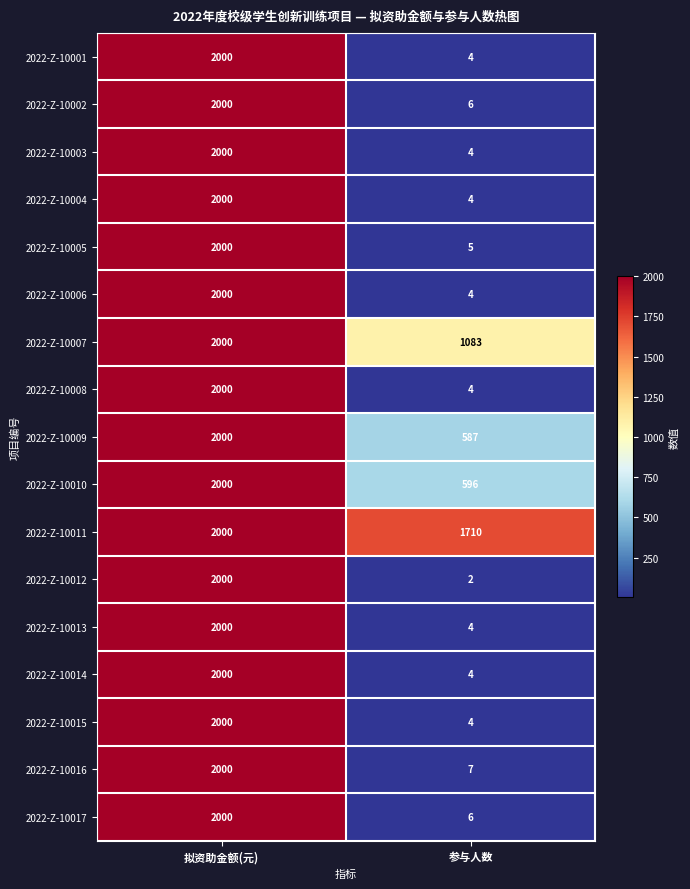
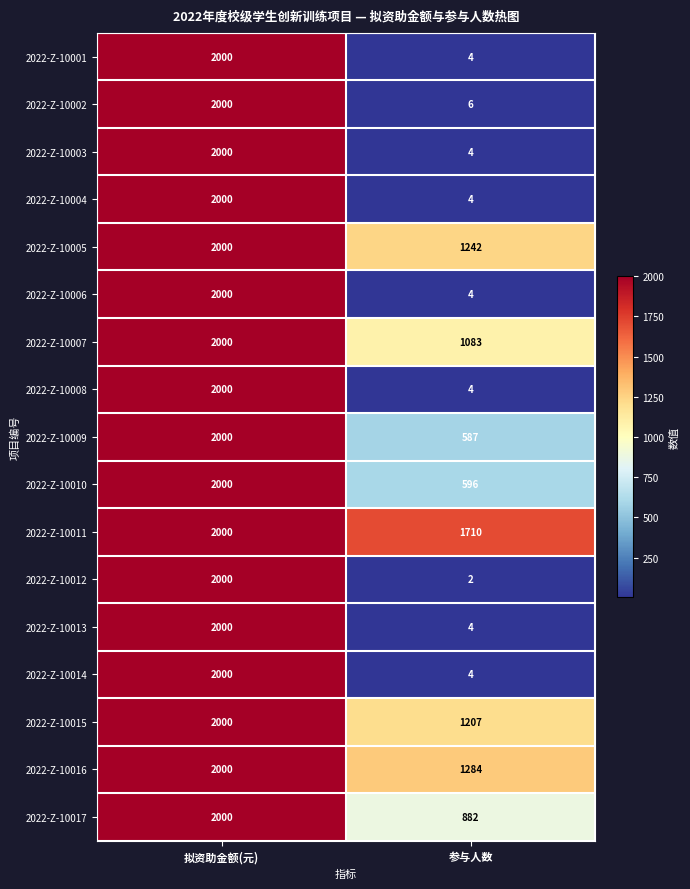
2022-Z-10005, 参与人数: 5 -> 1242
2022-Z-10015, 参与人数: 4 -> 1207
2022-Z-10016, 参与人数: 7 -> 1284
2022-Z-10017, 参与人数: 6 -> 882
